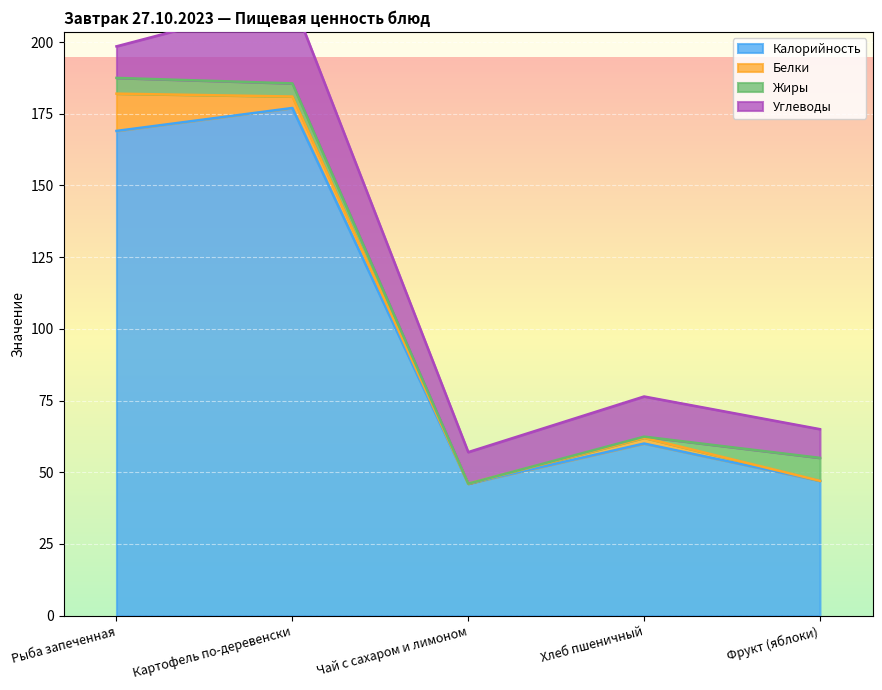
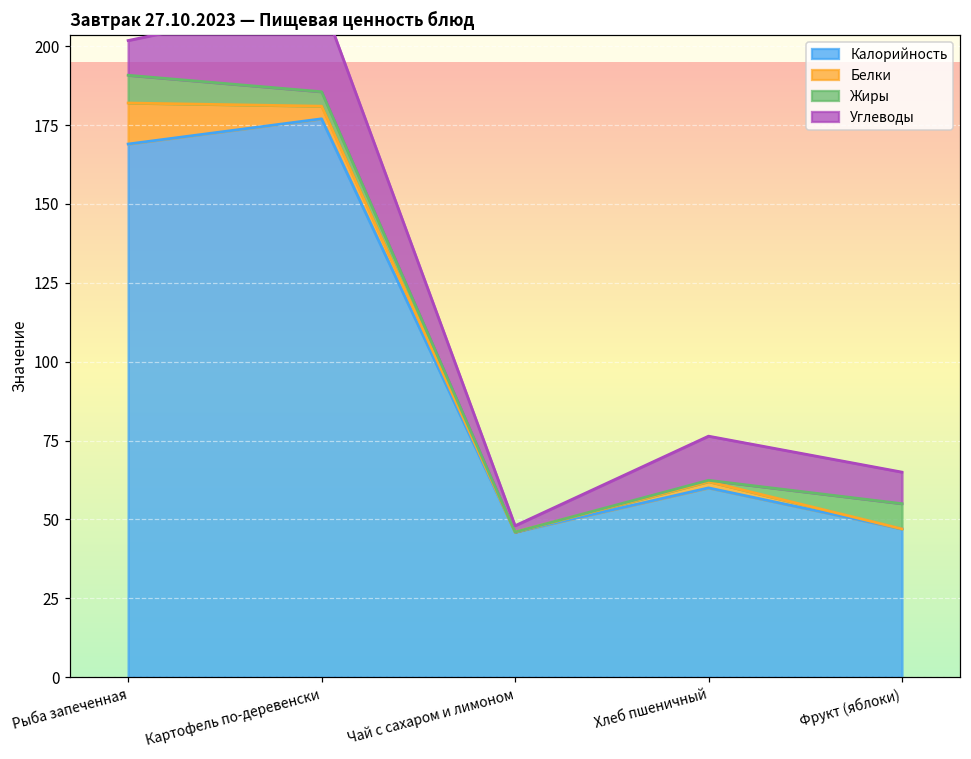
Жиры, Рыба запеченная: 5 -> 9
Углеводы, Чай с сахаром и лимоном: 11 -> 2
